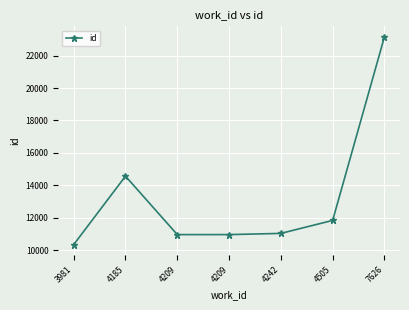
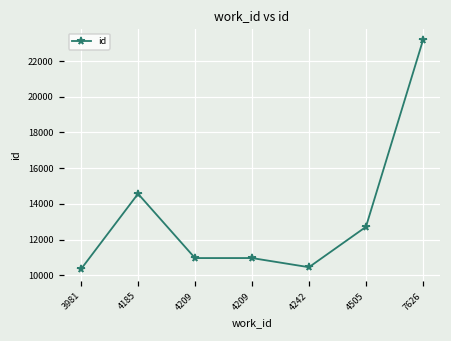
4242: 11000 -> 10400
4505: 11800 -> 12700
